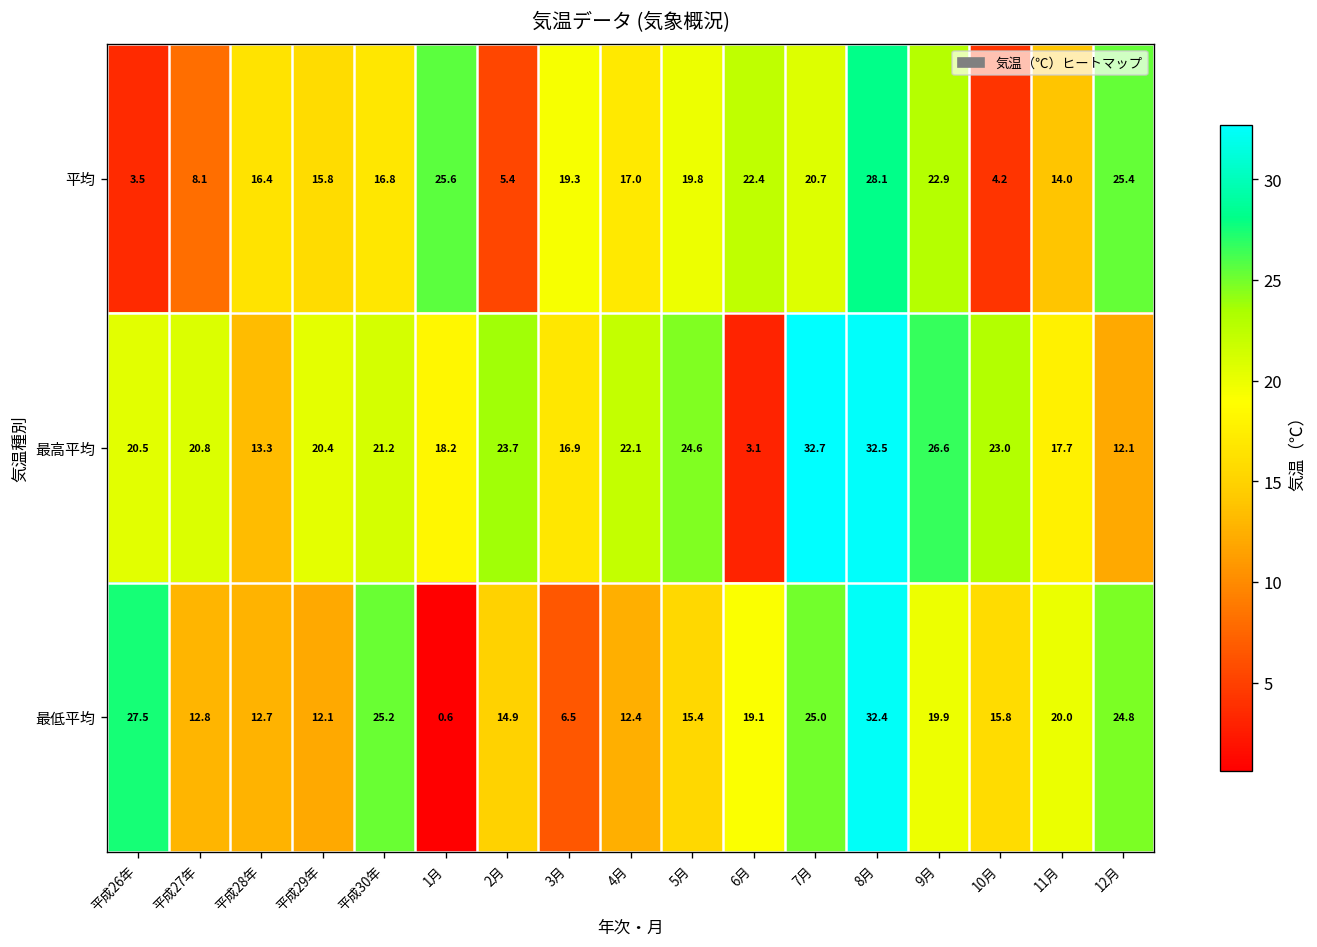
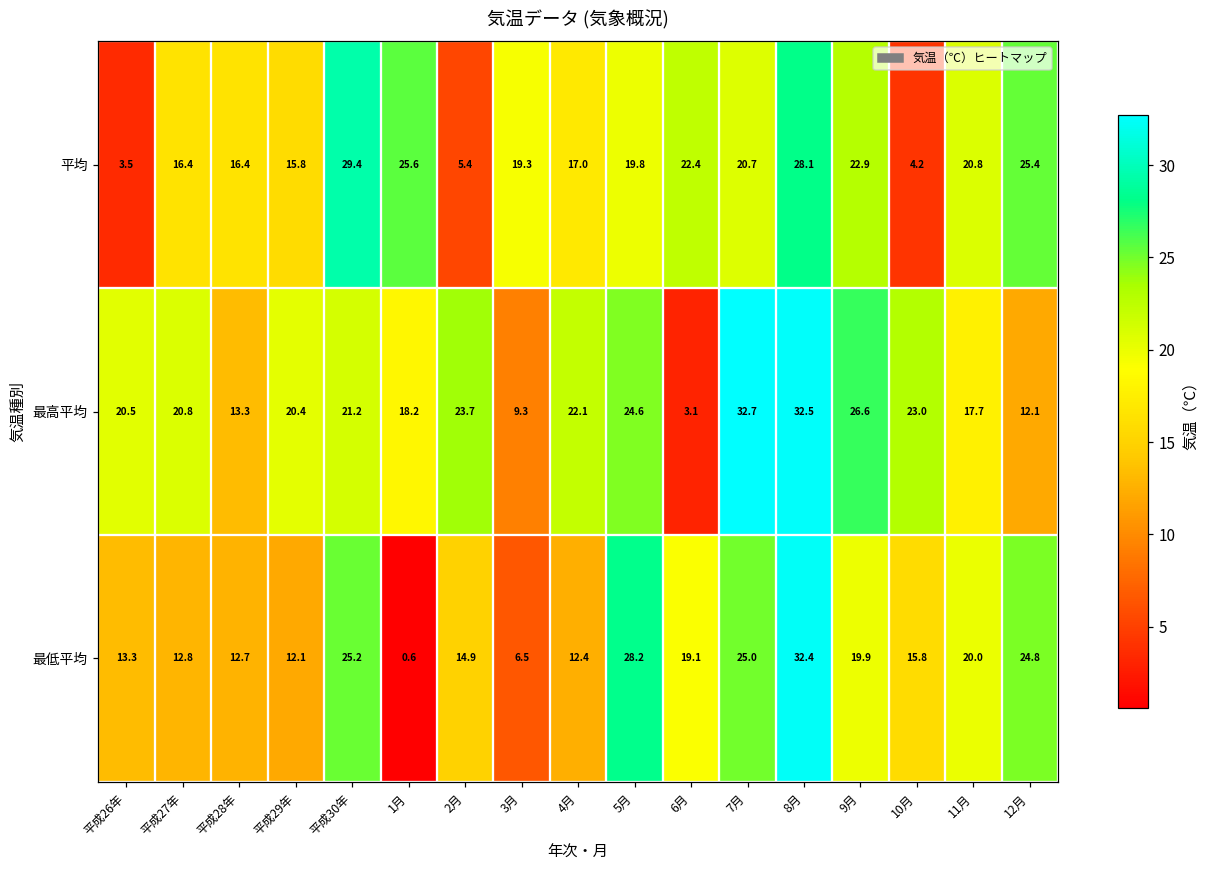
平均, 平成27年: 8.1 -> 16.4
平均, 平成30年: 16.8 -> 29.4
平均, 11月: 14.0 -> 20.8
最高平均, 3月: 16.9 -> 9.3
最低平均, 平成26年: 27.5 -> 13.3
最低平均, 5月: 15.4 -> 28.2
